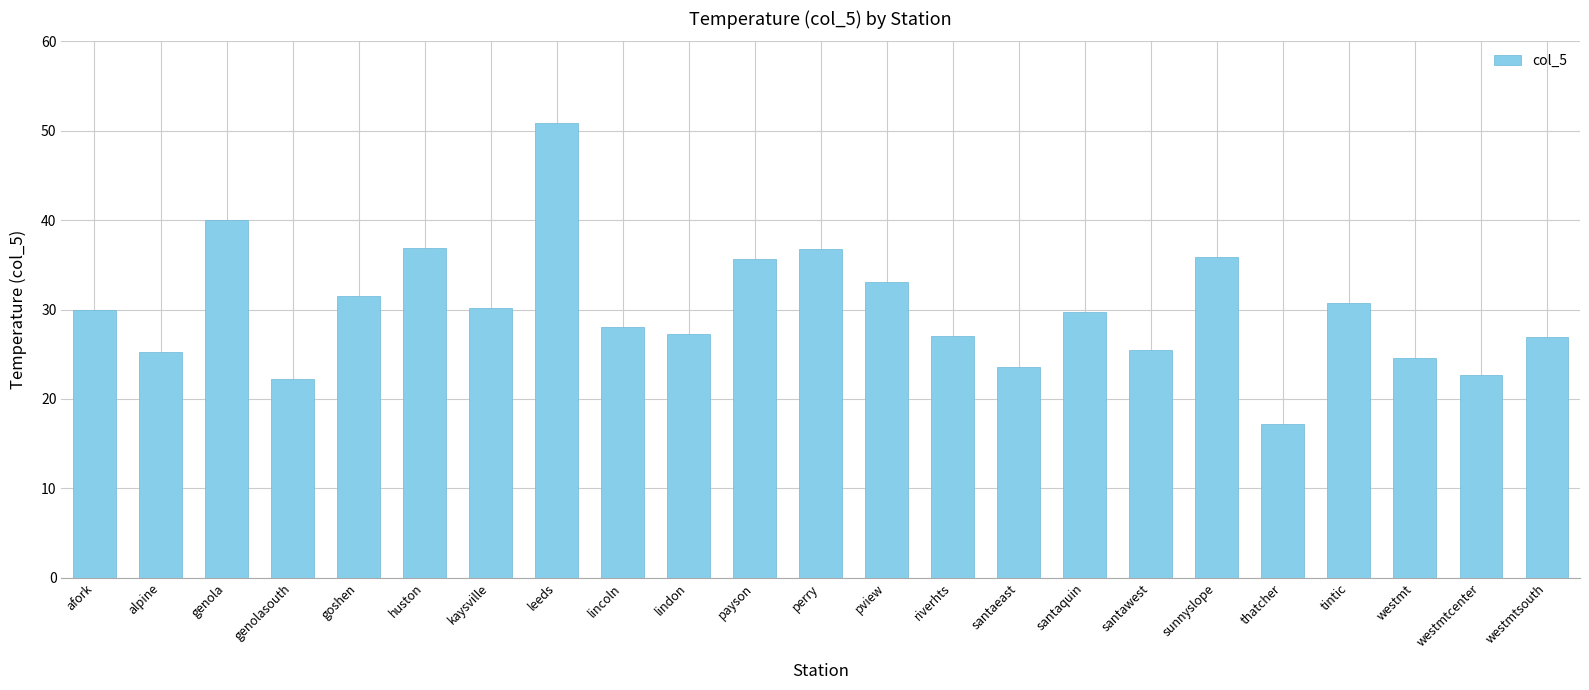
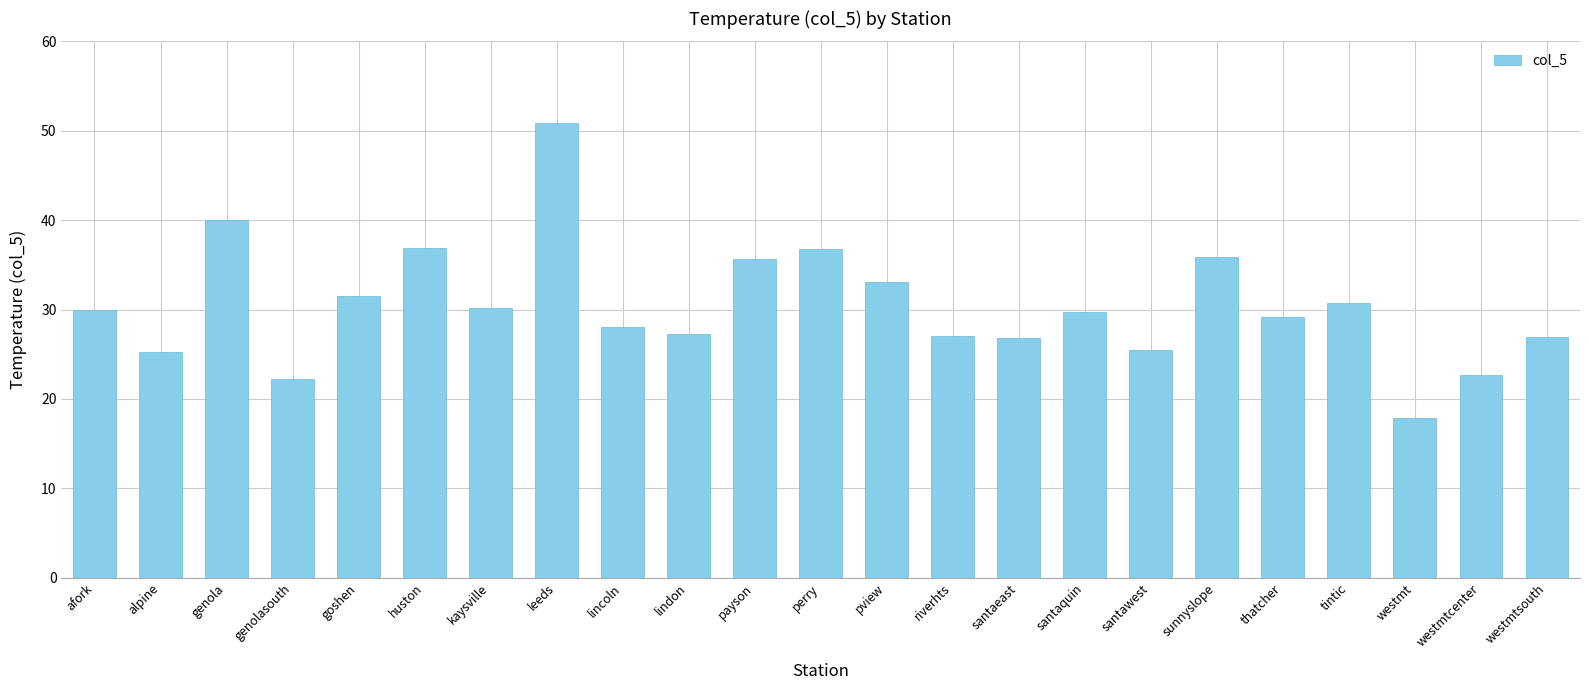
santaeast: 24 -> 27
thatcher: 17 -> 29
westmt: 25 -> 18
